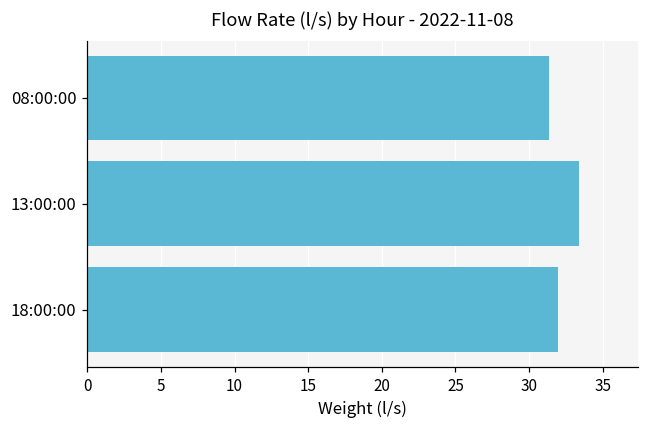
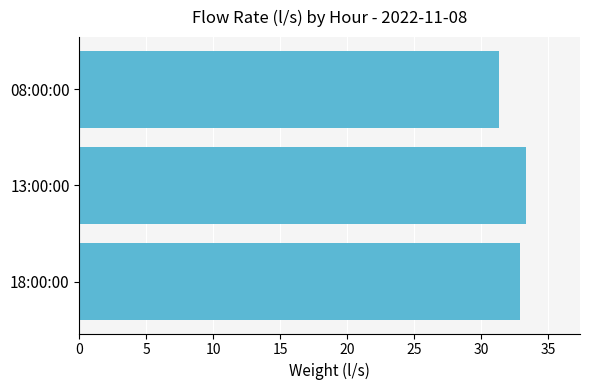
18:00:00: 32.0 -> 32.9
